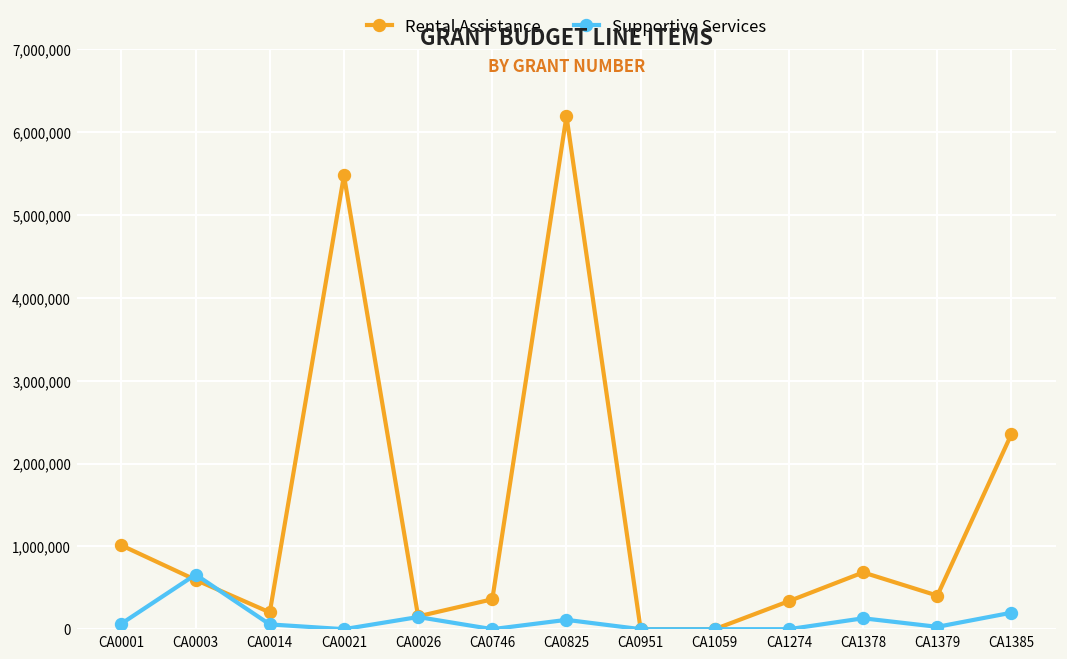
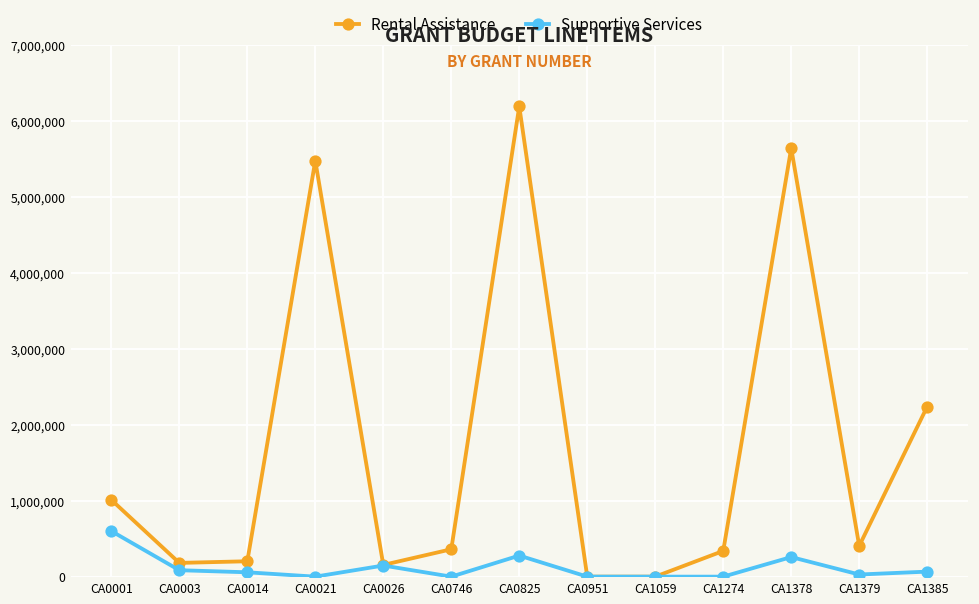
Supportive Services, CA0001: 100,000 -> 600,000
Rental Assistance, CA0003: 600,000 -> 200,000
Supportive Services, CA0003: 700,000 -> 100,000
Supportive Services, CA0825: 100,000 -> 300,000
Rental Assistance, CA1378: 700,000 -> 5,600,000
Supportive Services, CA1378: 100,000 -> 300,000
Rental Assistance, CA1385: 2,400,000 -> 2,200,000
Supportive Services, CA1385: 200,000 -> 100,000
